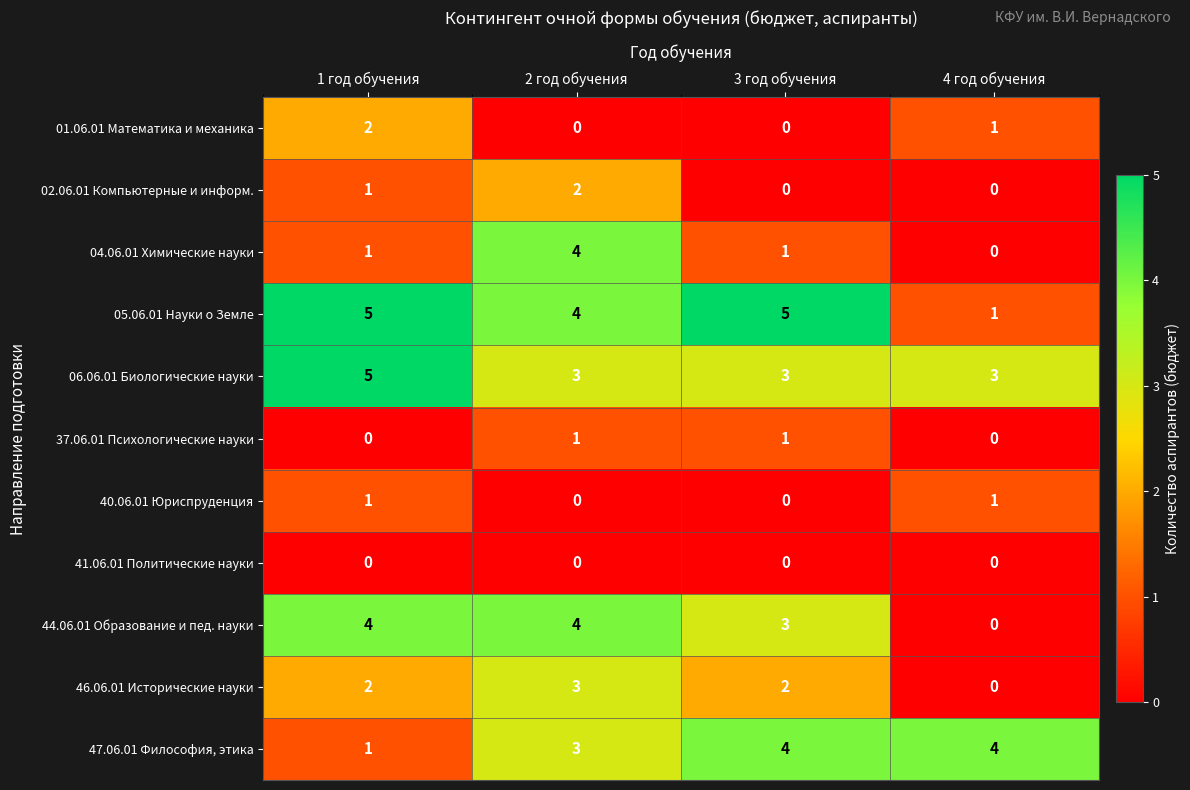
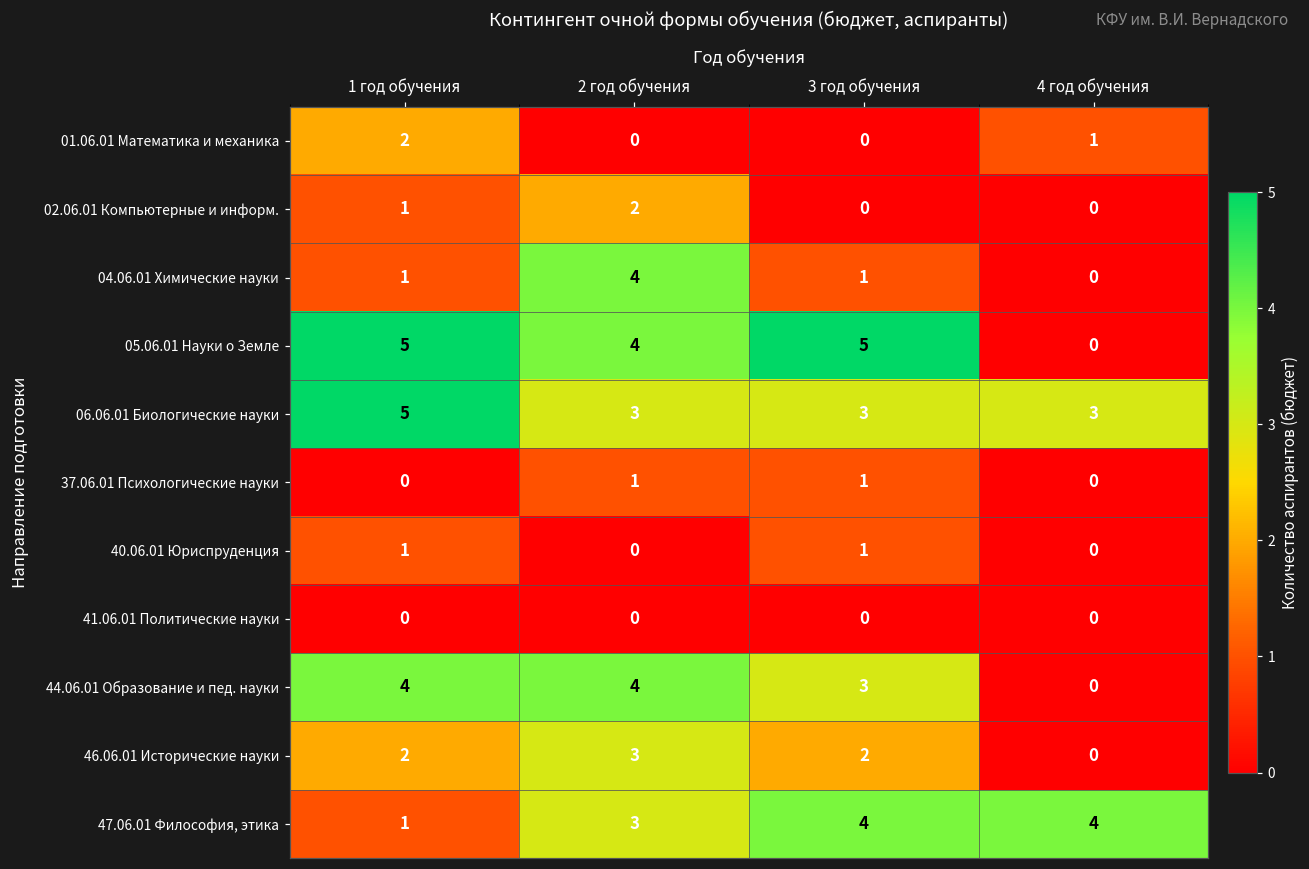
05.06.01 Науки о Земле, 4 год обучения: 1 -> 0
40.06.01 Юриспруденция, 3 год обучения: 0 -> 1
40.06.01 Юриспруденция, 4 год обучения: 1 -> 0
